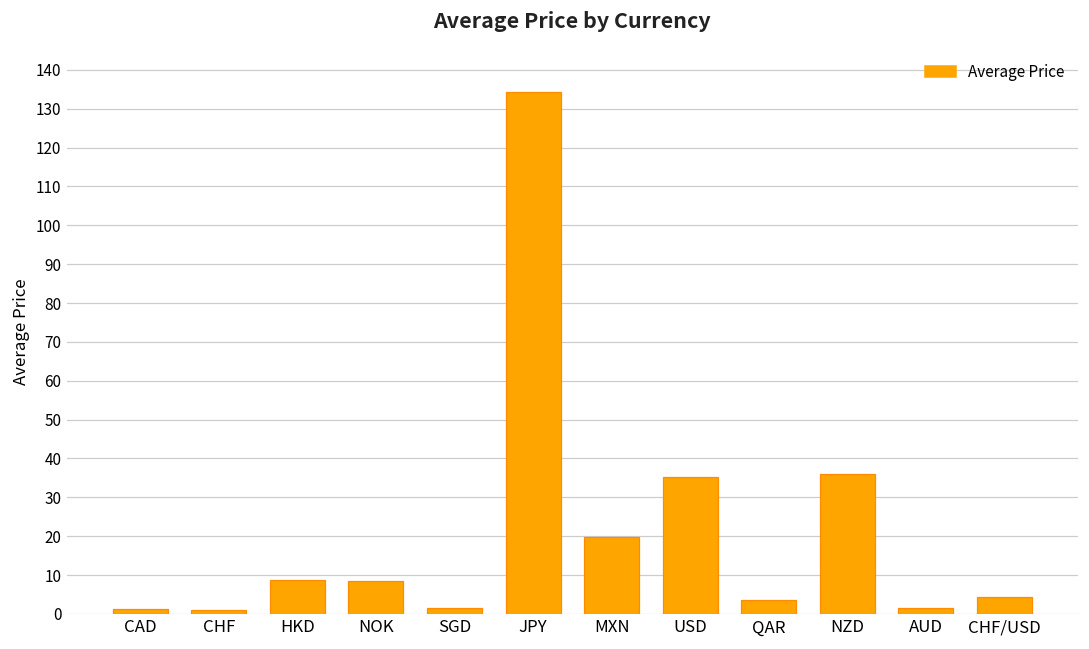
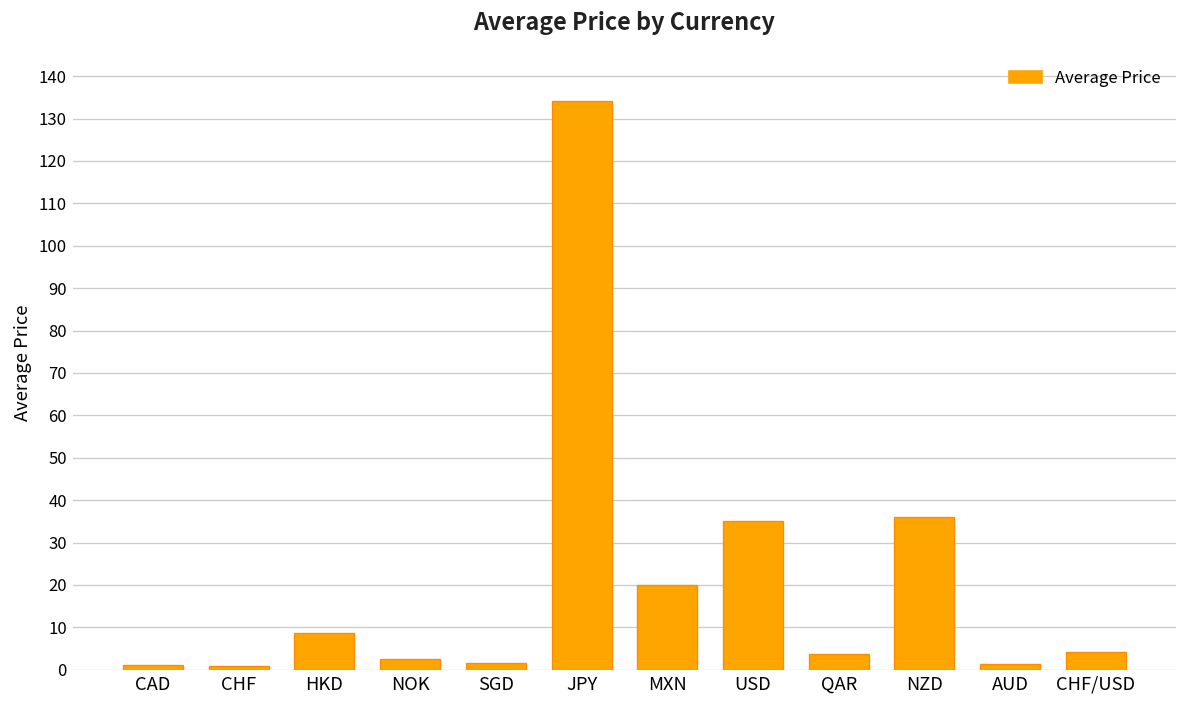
NOK: 9 -> 3
